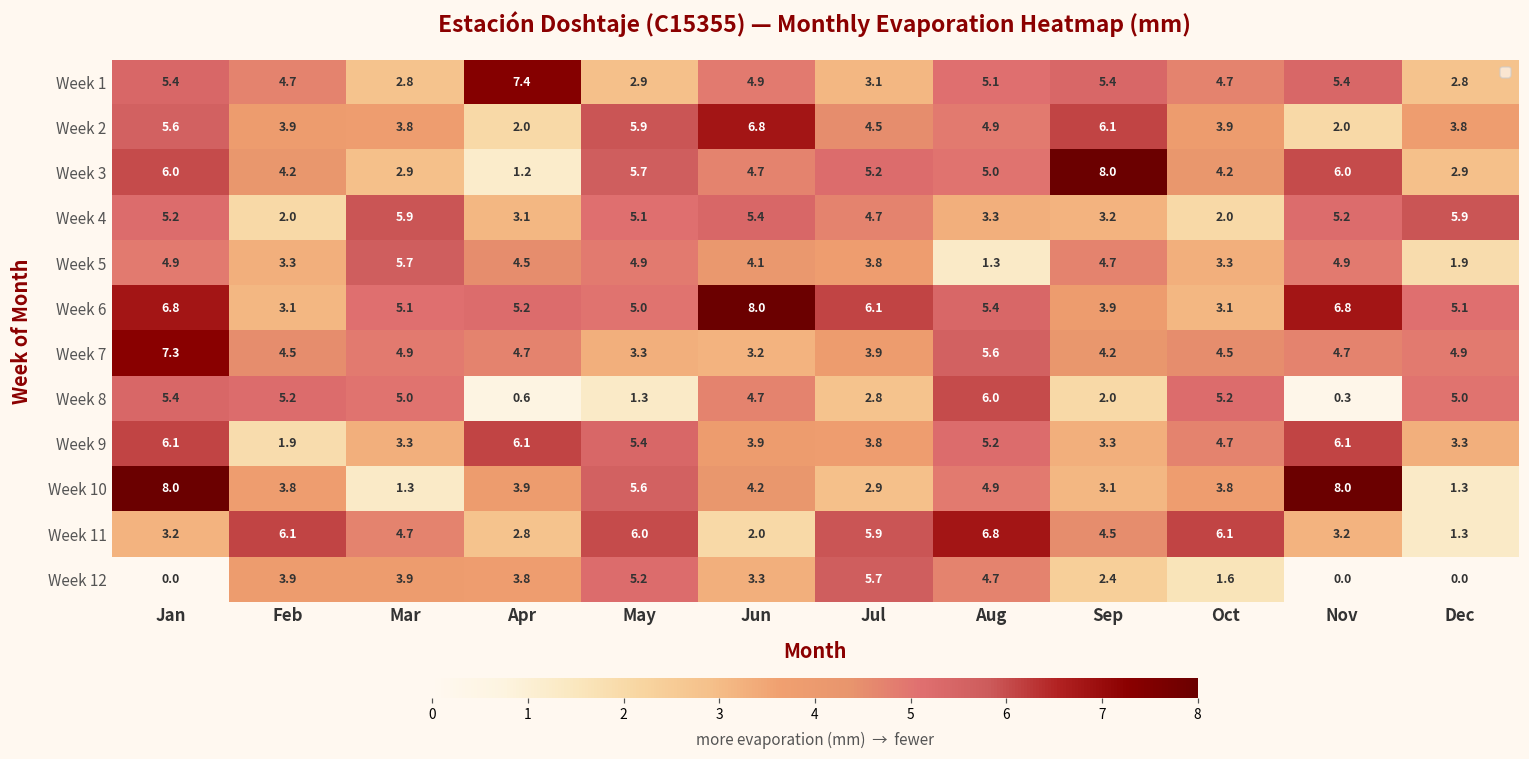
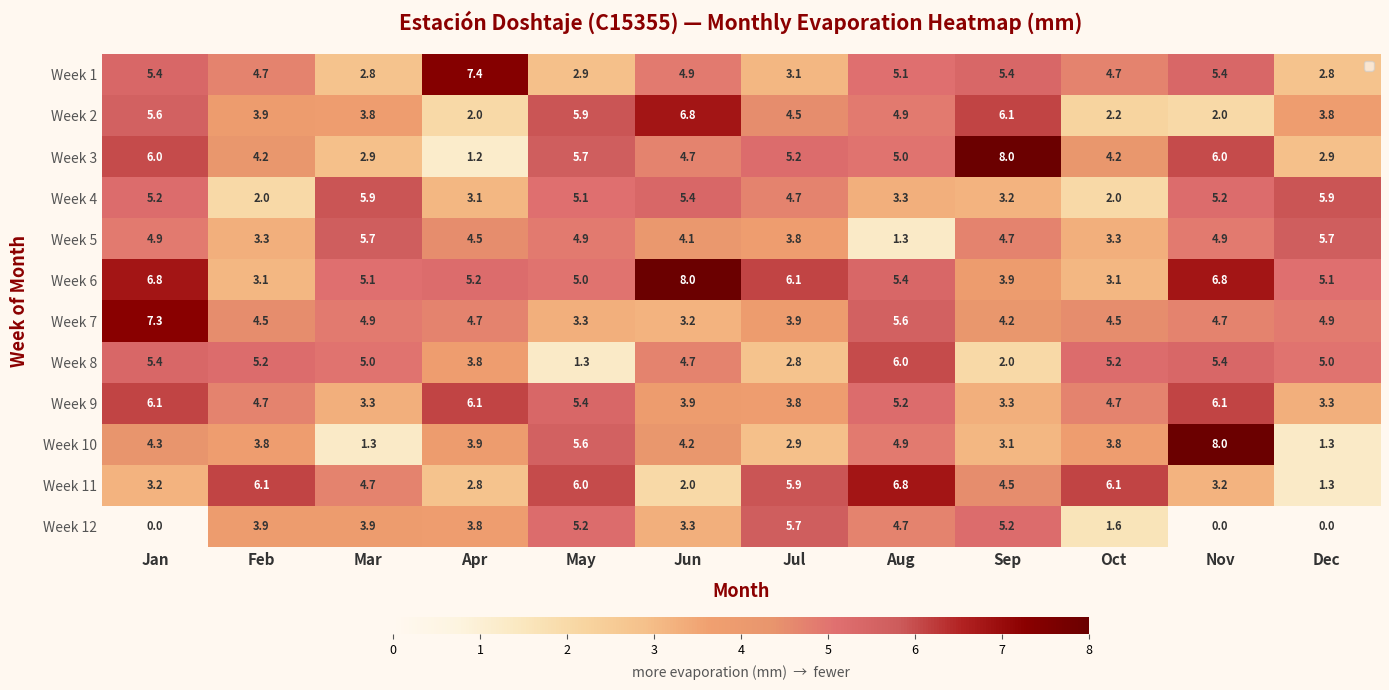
Week 2, Oct: 3.9 -> 2.2
Week 5, Dec: 1.9 -> 5.7
Week 8, Apr: 0.6 -> 3.8
Week 8, Nov: 0.3 -> 5.4
Week 9, Feb: 1.9 -> 4.7
Week 10, Jan: 8.0 -> 4.3
Week 12, Sep: 2.4 -> 5.2
